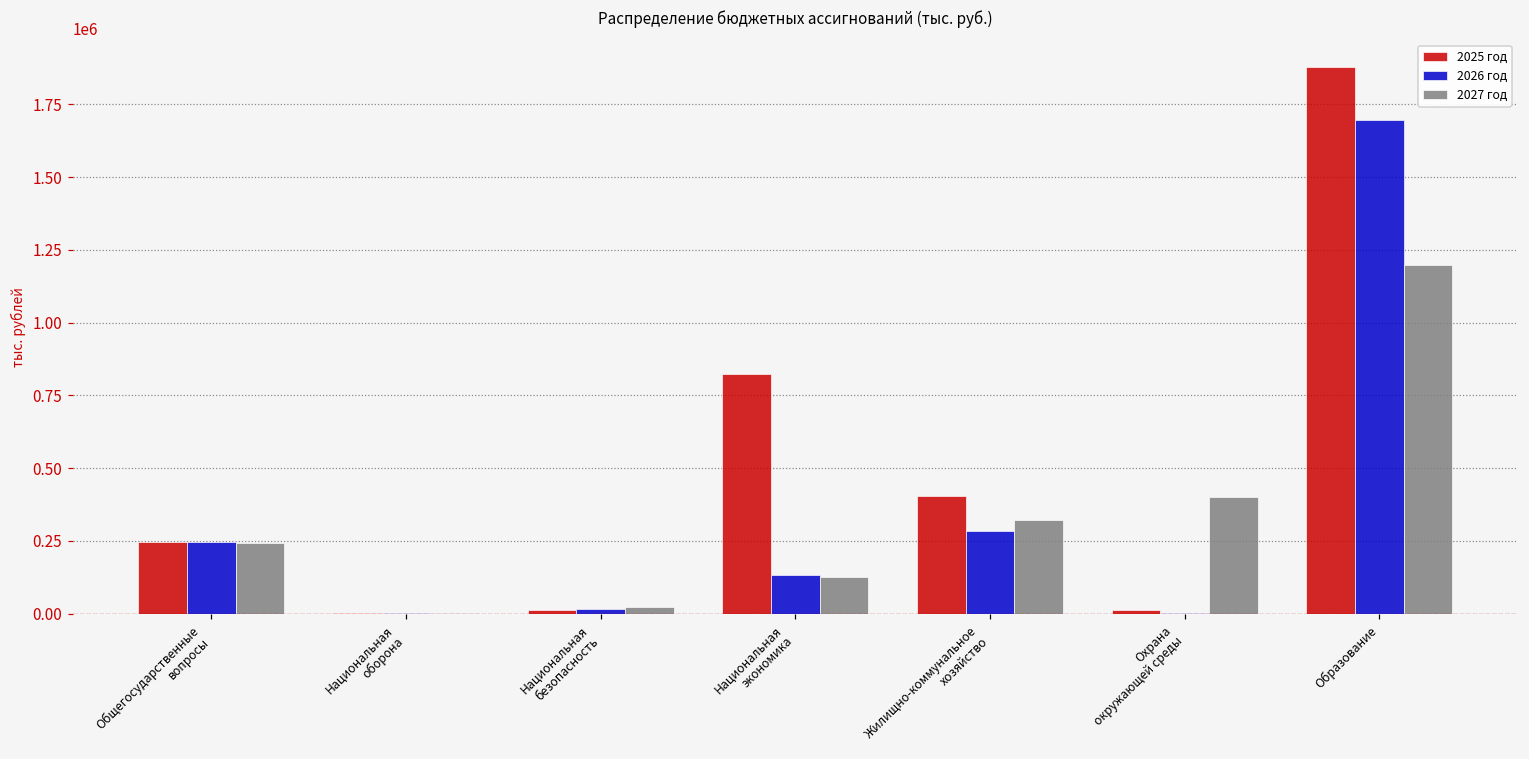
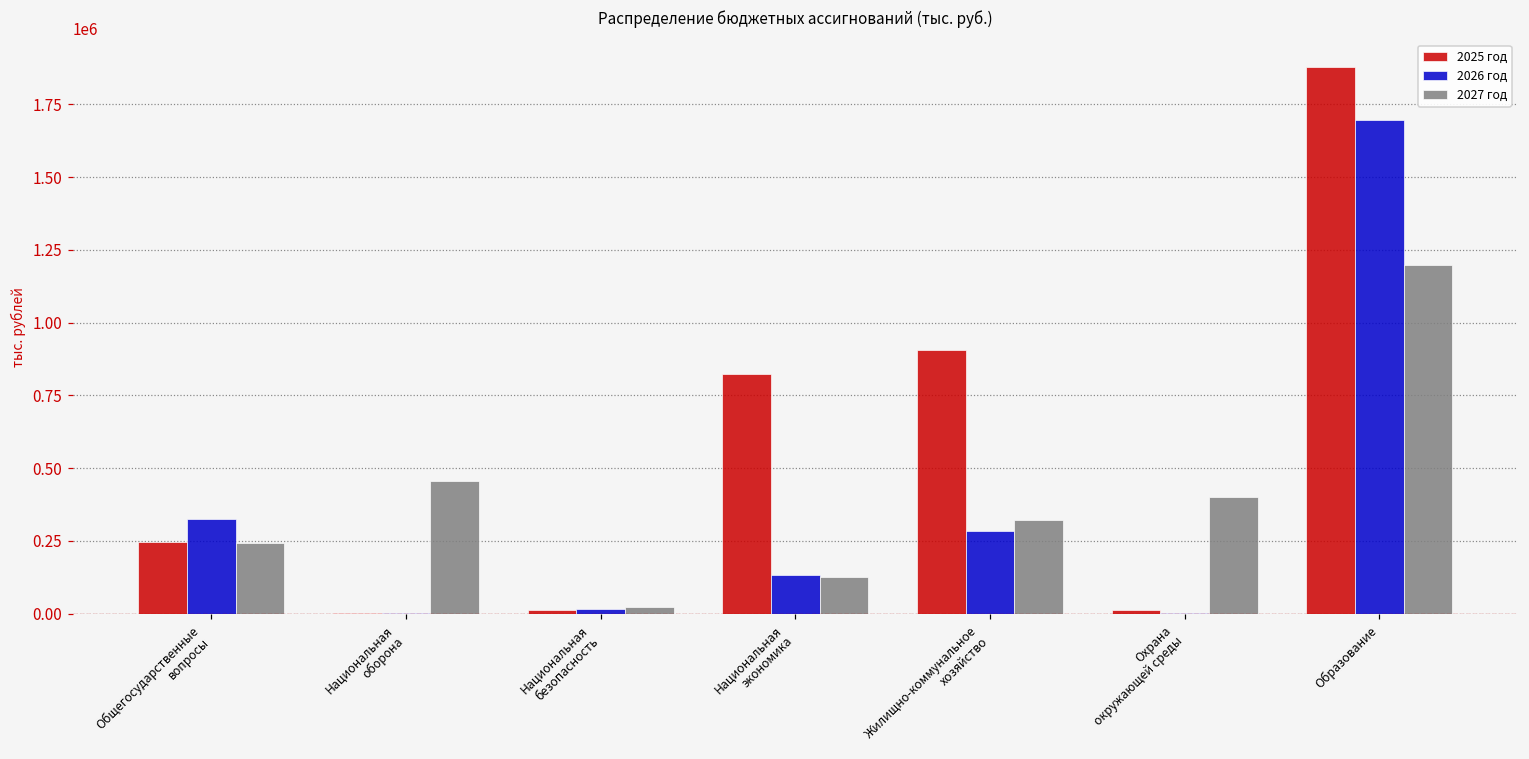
2026 год, Общегосударственные вопросы: 250000 -> 330000
2027 год, Национальная оборона: 0 -> 460000
2025 год, Жилищно-коммунальное хозяйство: 400000 -> 910000
